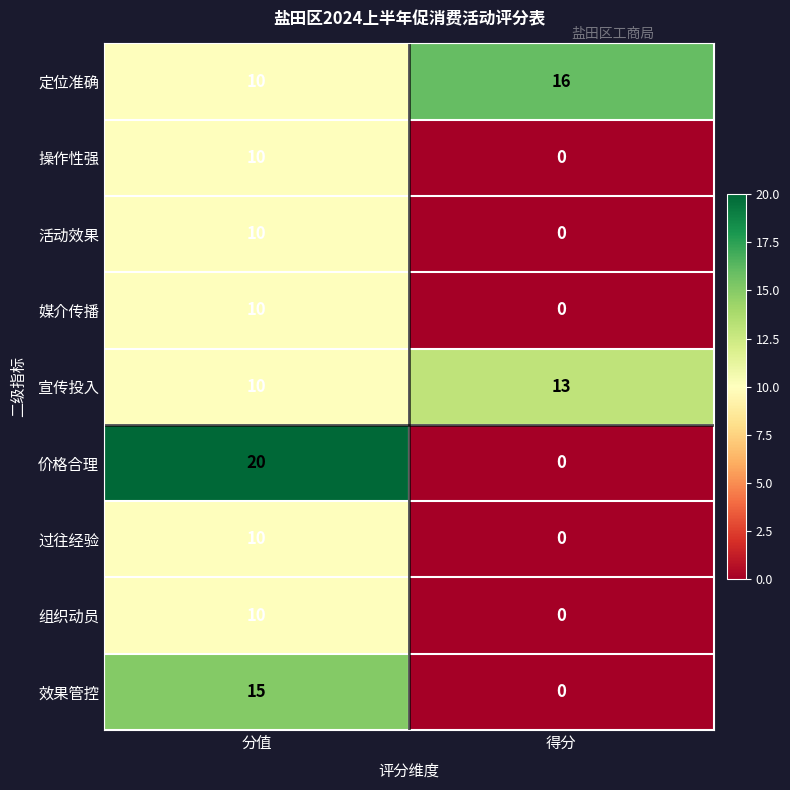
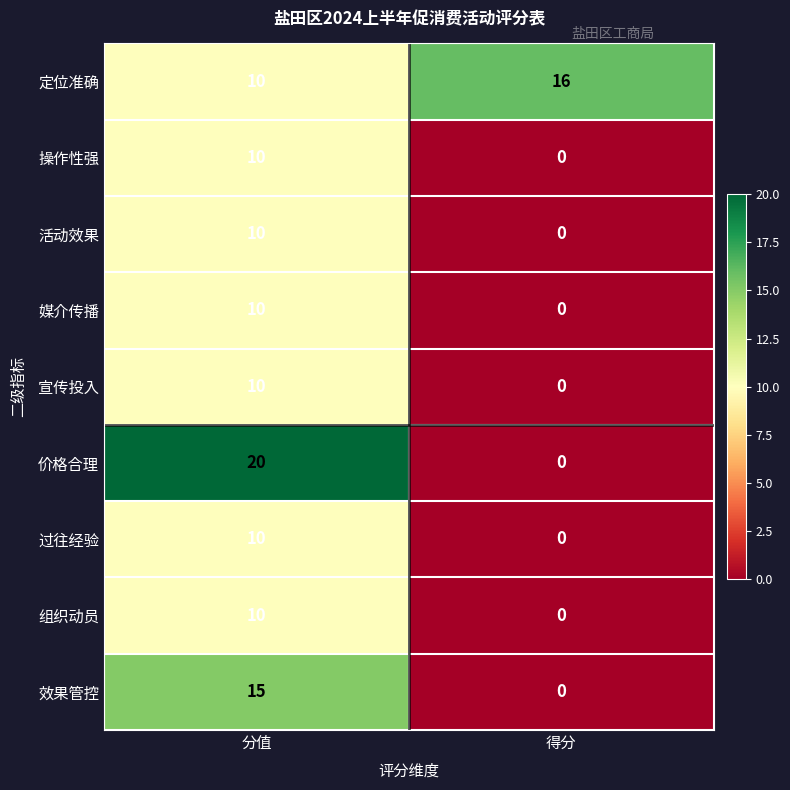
宣传投入, 得分: 13 -> 0
